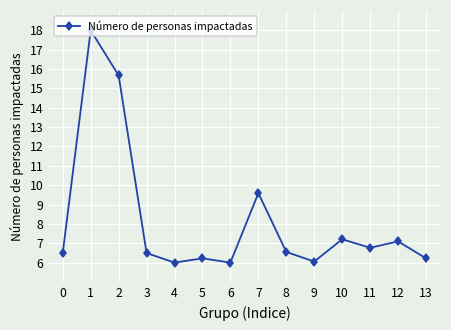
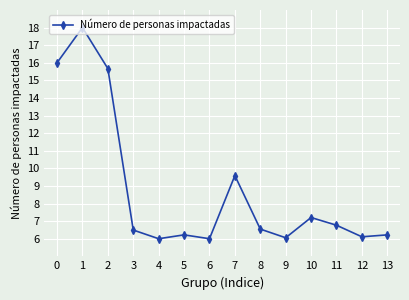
0: 6.5 -> 16.0
12: 7.1 -> 6.1
